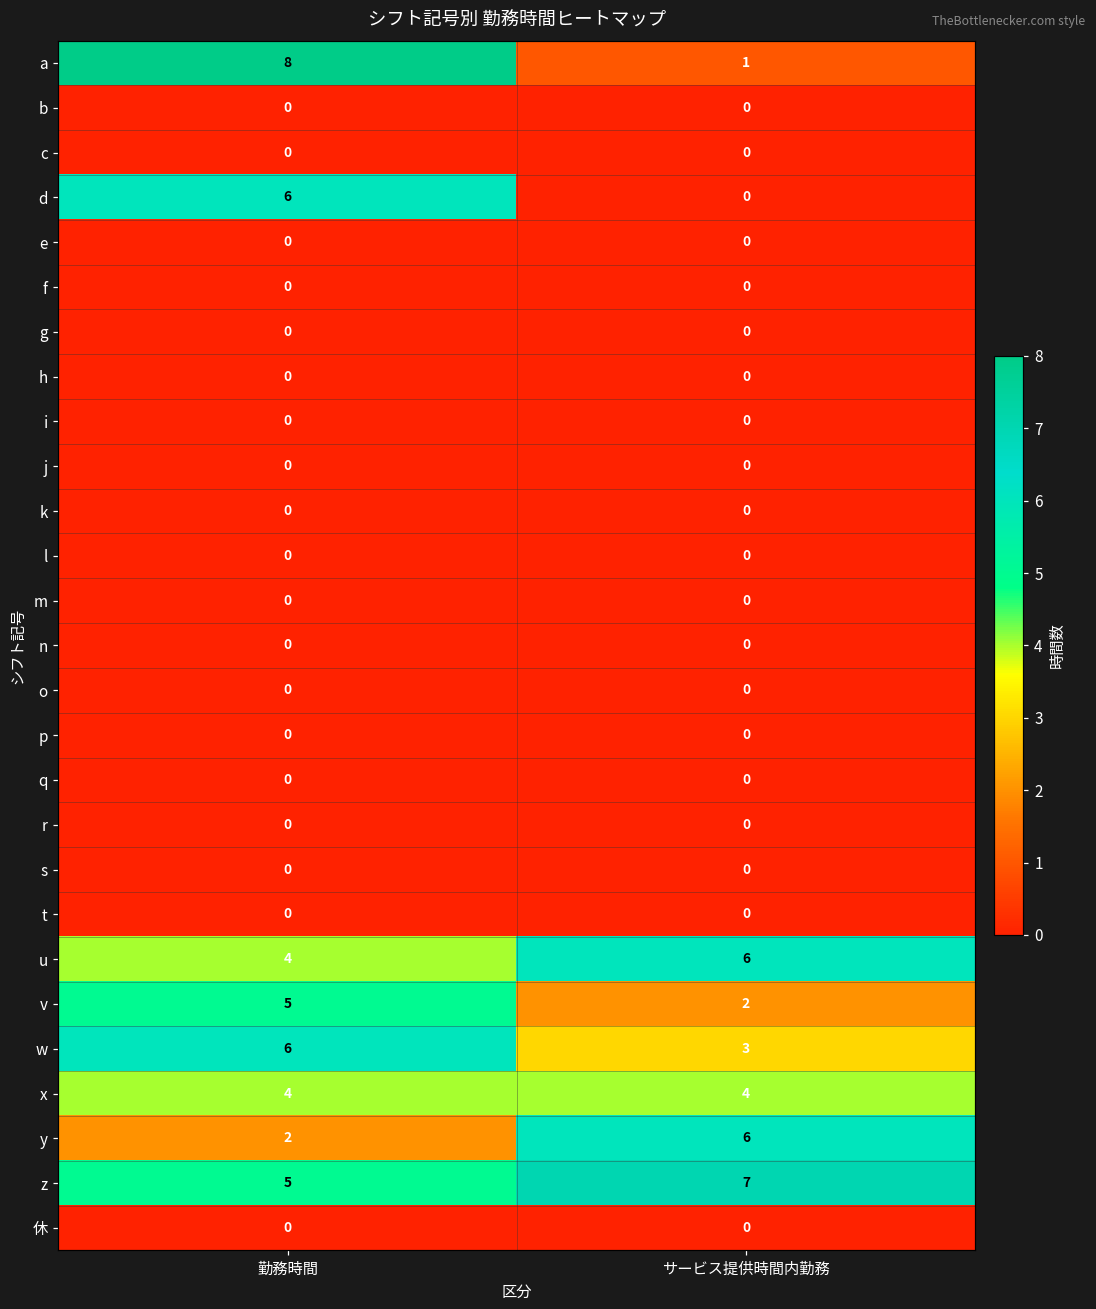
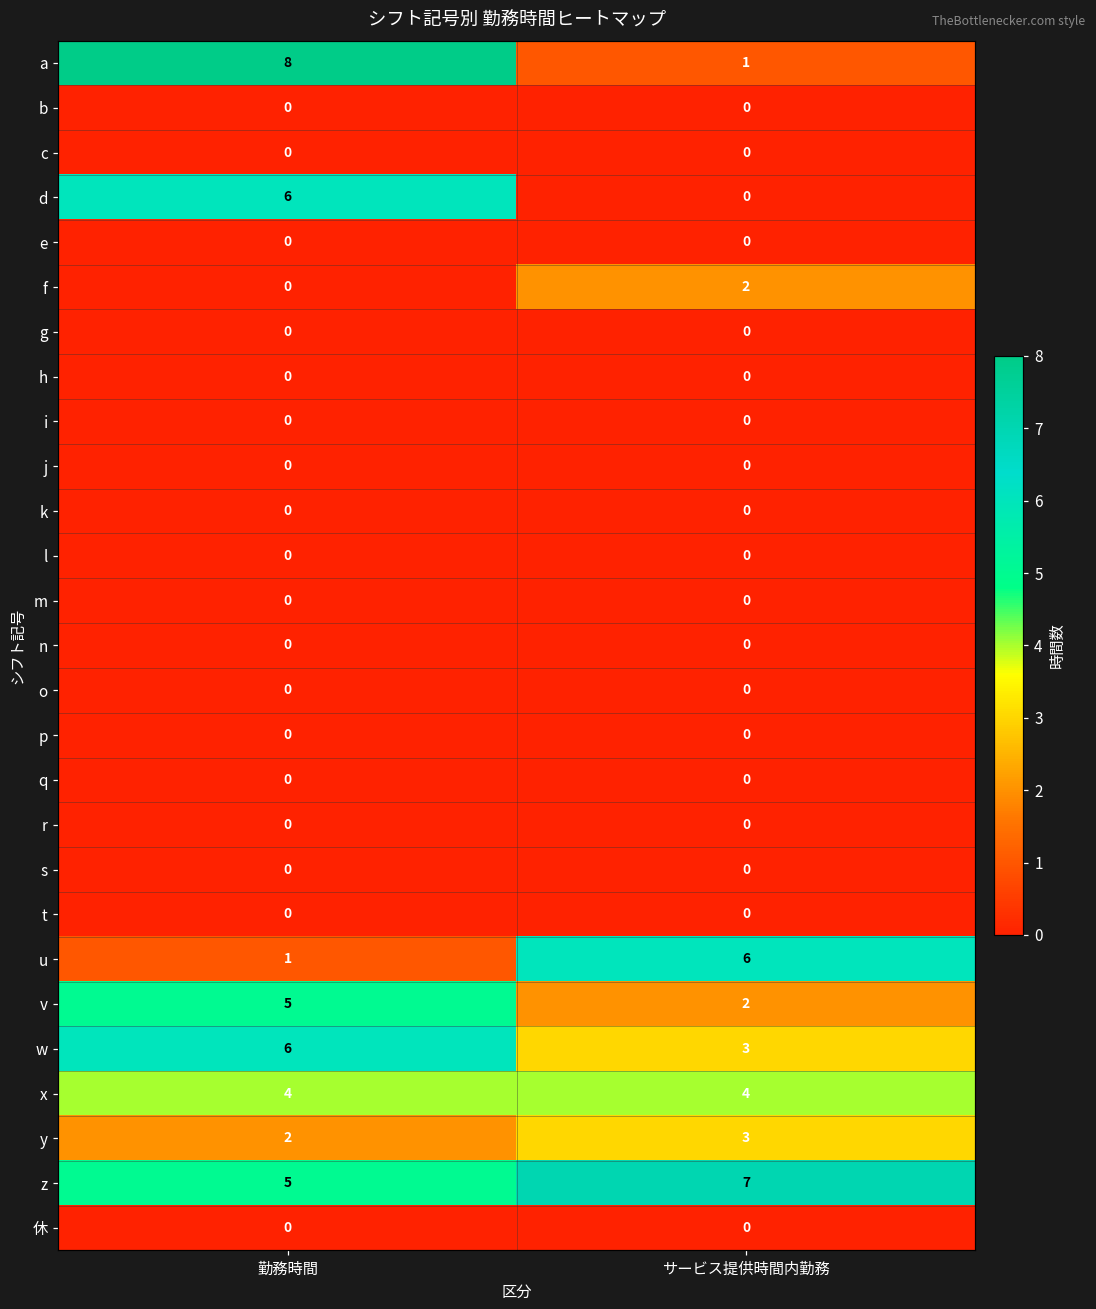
f, サービス提供時間内勤務: 0 -> 2
u, 勤務時間: 4 -> 1
y, サービス提供時間内勤務: 6 -> 3
